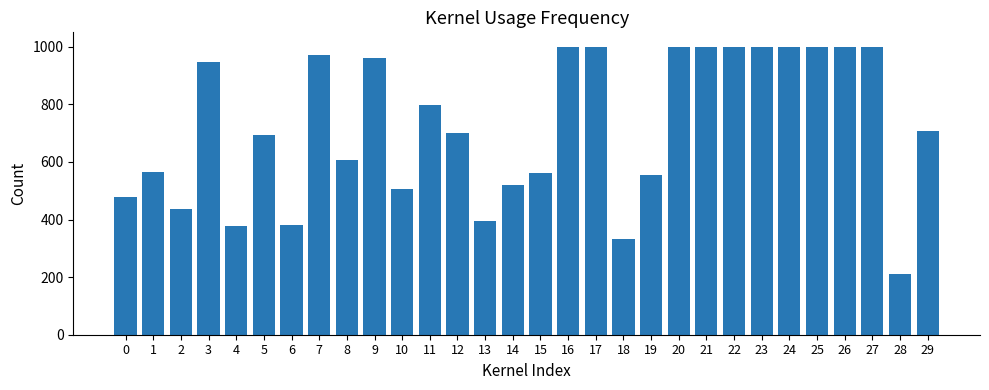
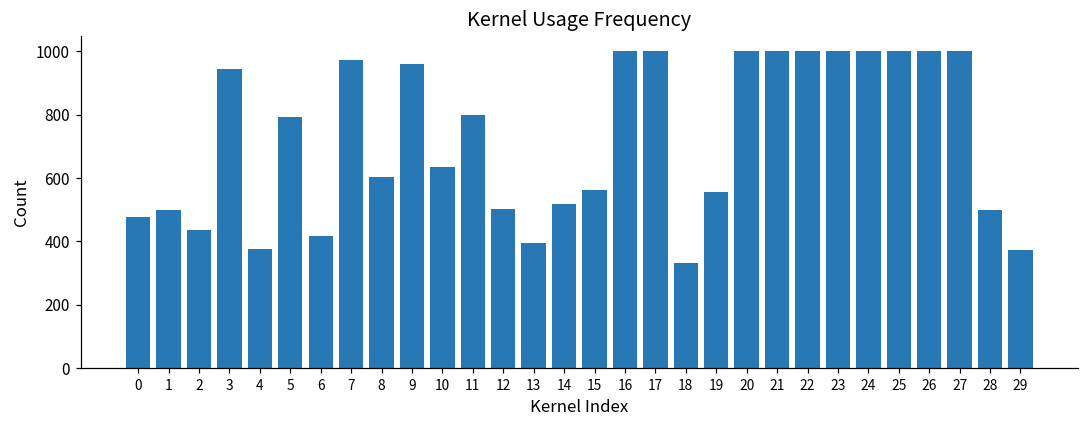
1: 570 -> 500
5: 690 -> 790
6: 380 -> 420
10: 510 -> 640
12: 700 -> 500
28: 210 -> 500
29: 710 -> 370
